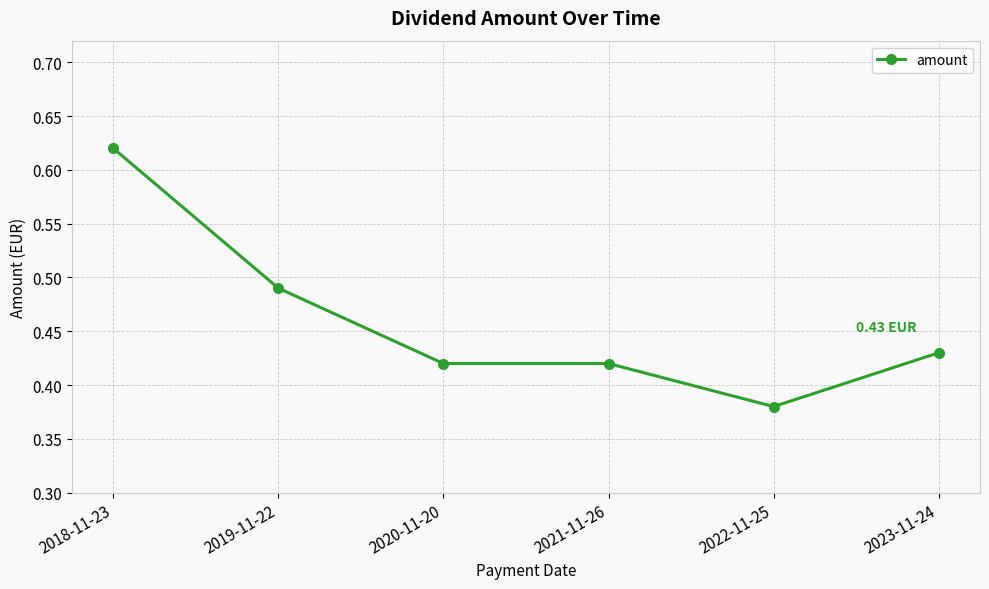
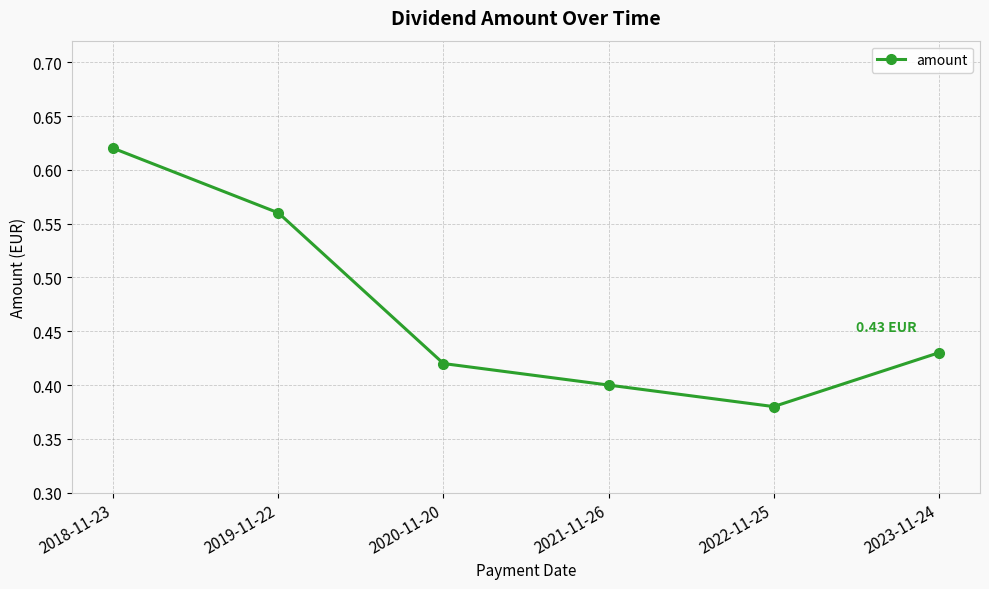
2019-11-22: 0.49 -> 0.56
2021-11-26: 0.42 -> 0.40
